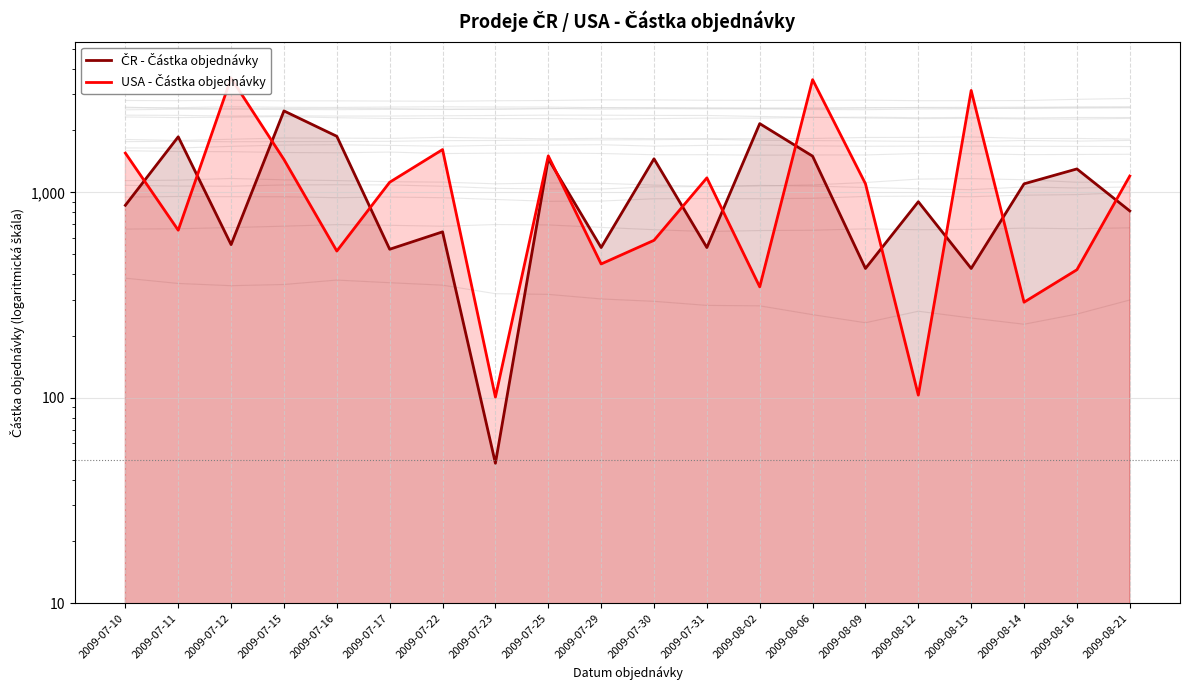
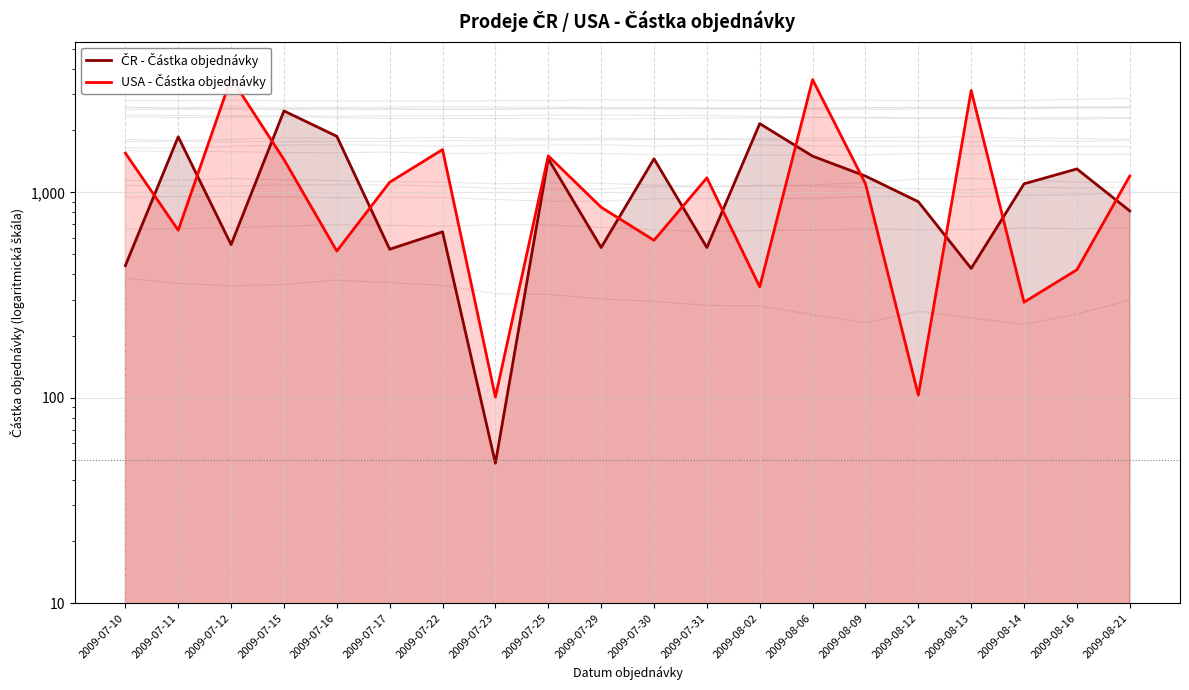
ČR - Částka objednávky, 2009-07-10: 870 -> 440
USA - Částka objednávky, 2009-07-29: 450 -> 850
ČR - Částka objednávky, 2009-08-09: 430 -> 1,200
